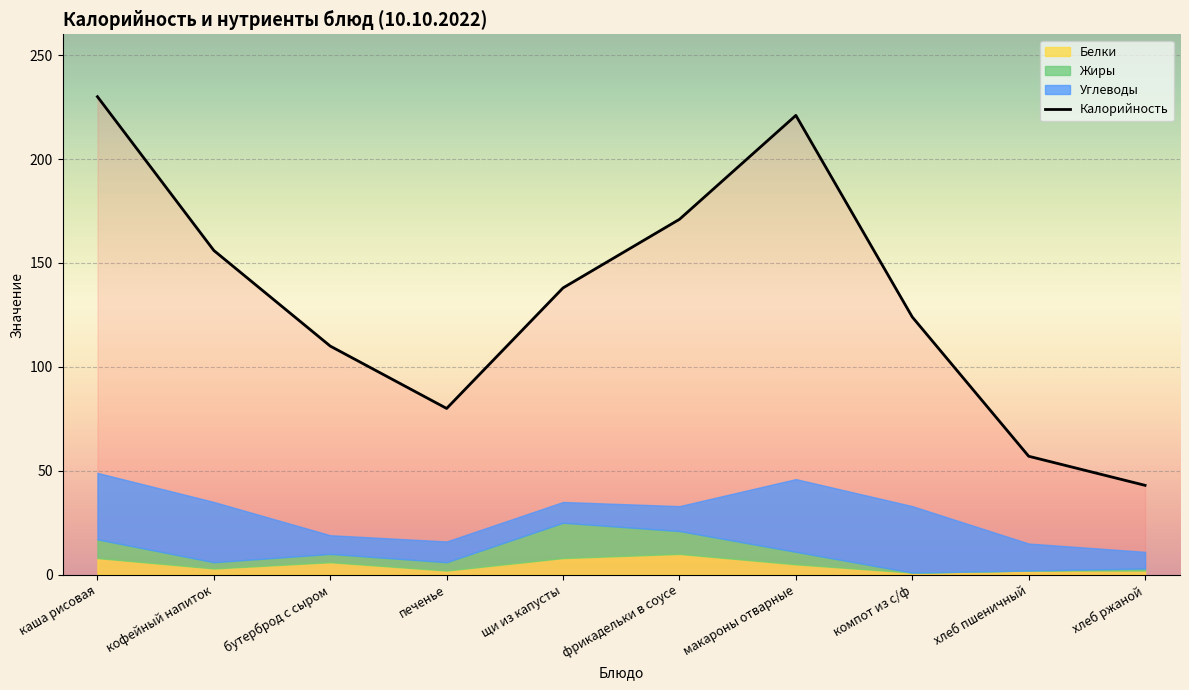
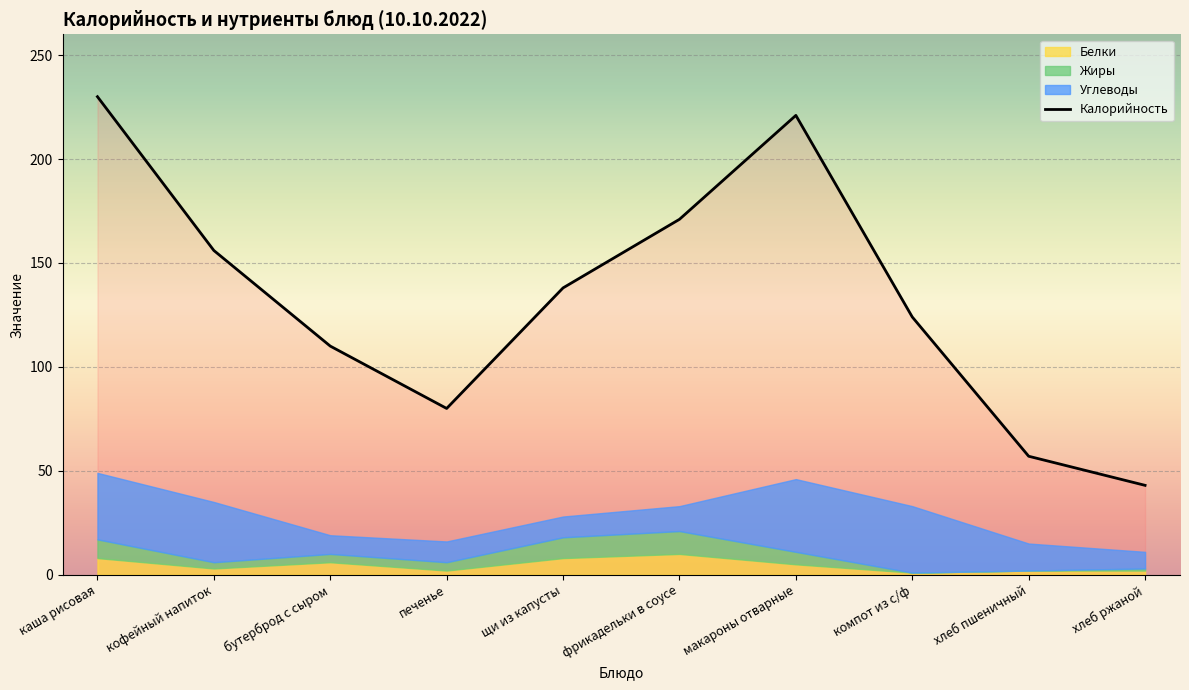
Жиры, щи из капусты: 17 -> 10
